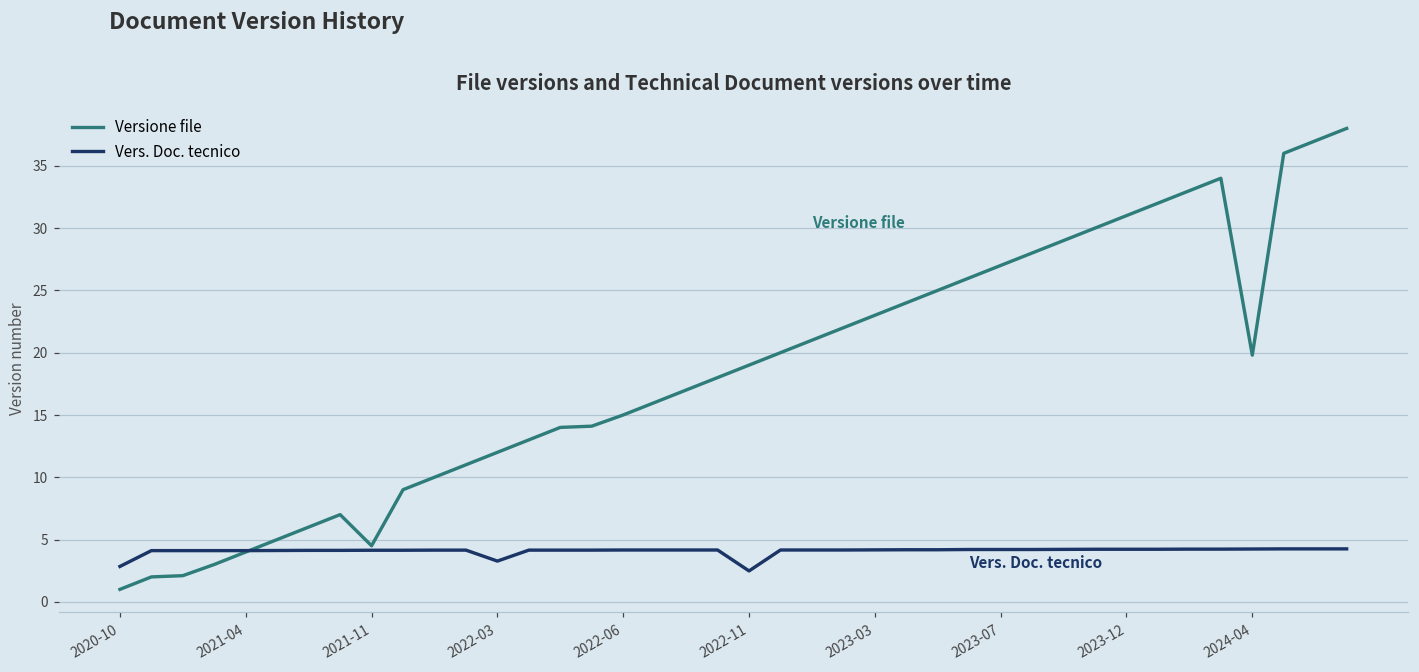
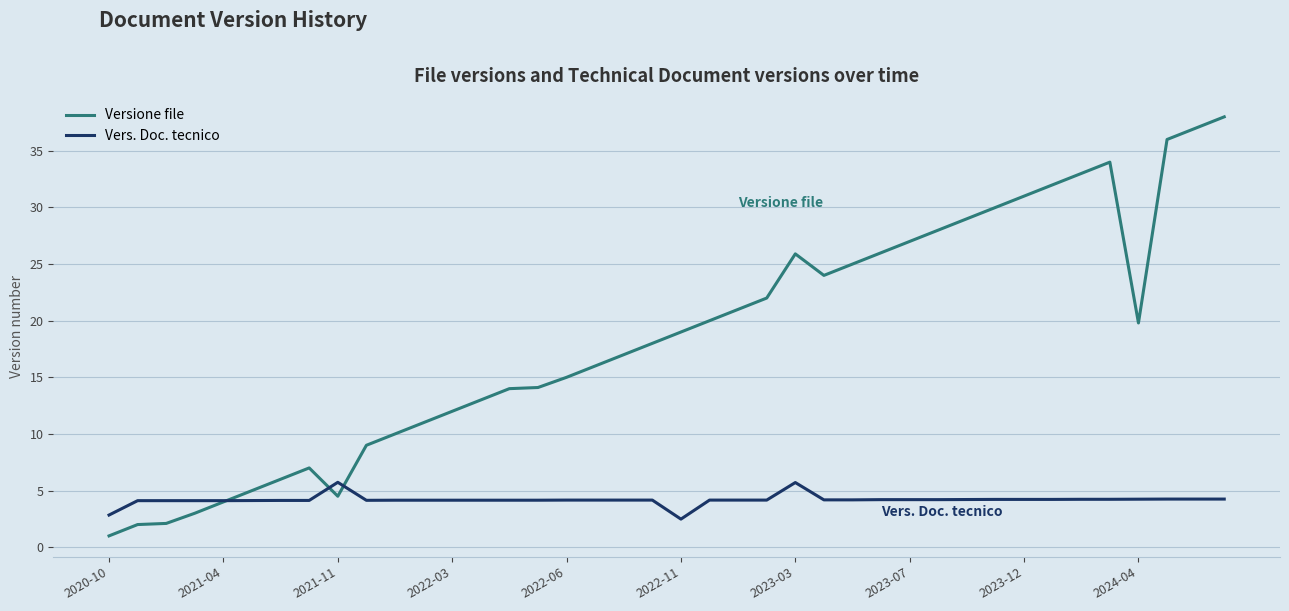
Vers. Doc. tecnico, 2021-11: 4.1 -> 5.7
Vers. Doc. tecnico, 2022-03: 3.3 -> 4.2
Versione file, 2023-03: 23.0 -> 25.9
Vers. Doc. tecnico, 2023-03: 4.2 -> 5.7
